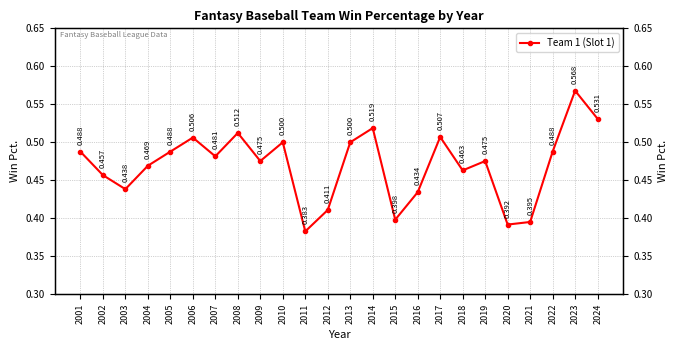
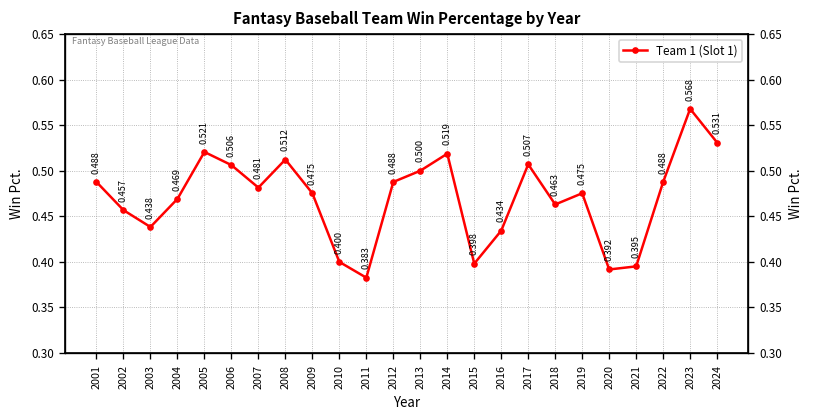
2005: 0.488 -> 0.521
2010: 0.500 -> 0.400
2012: 0.411 -> 0.488
